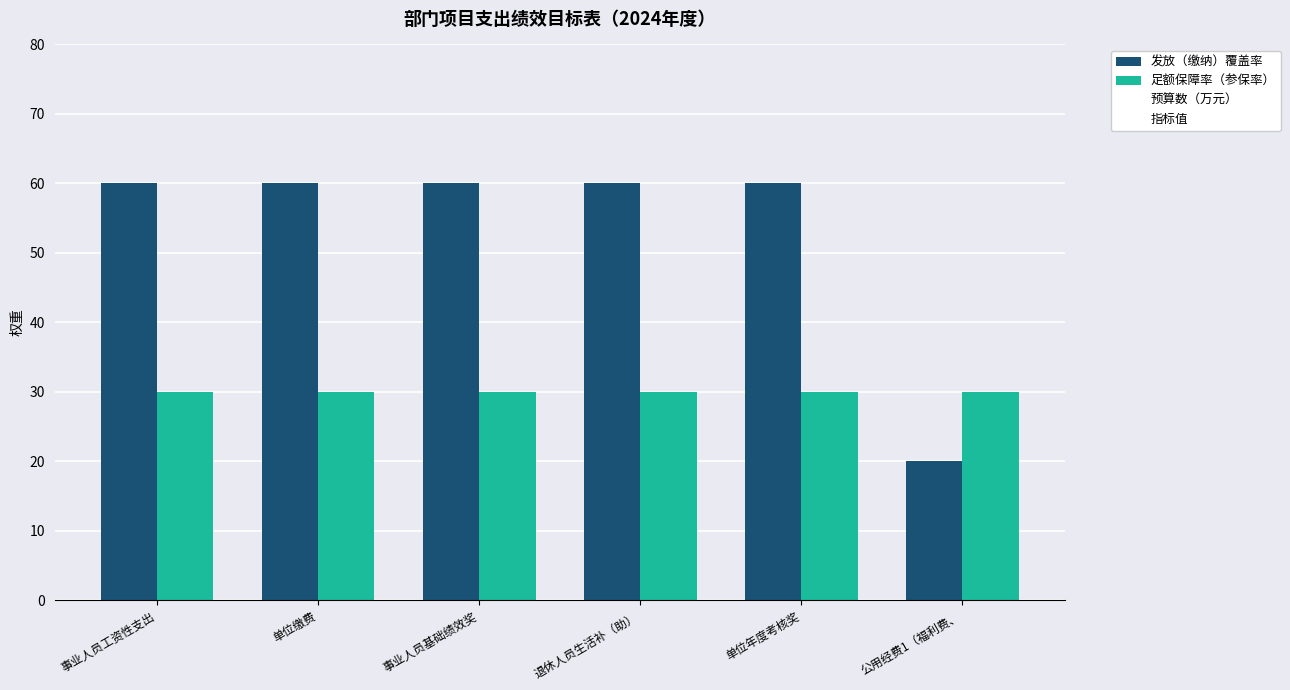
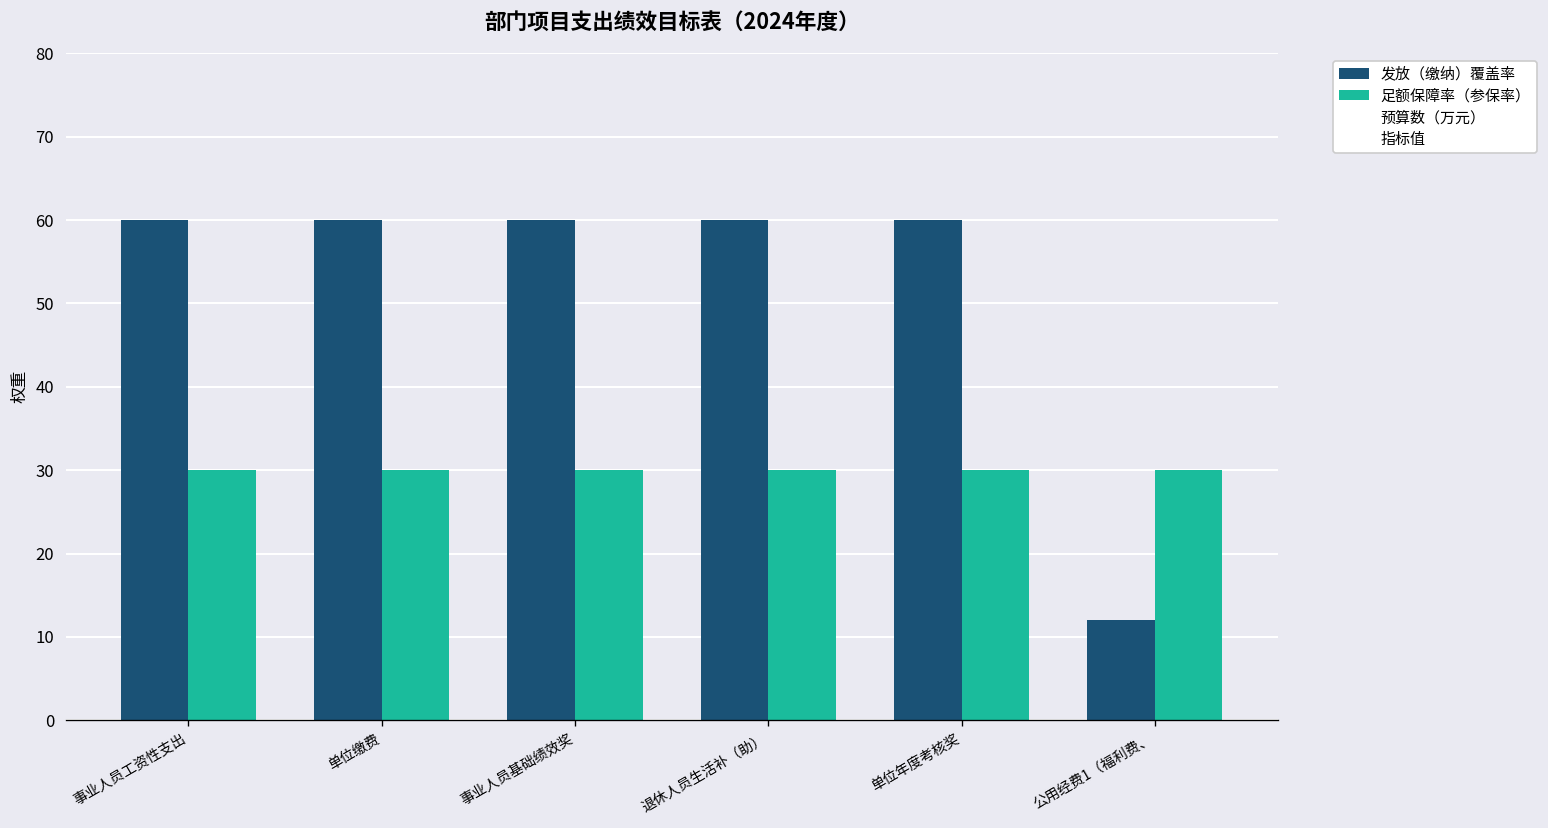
发放（缴纳）覆盖率, 公用经费1（福利费、: 20 -> 12
